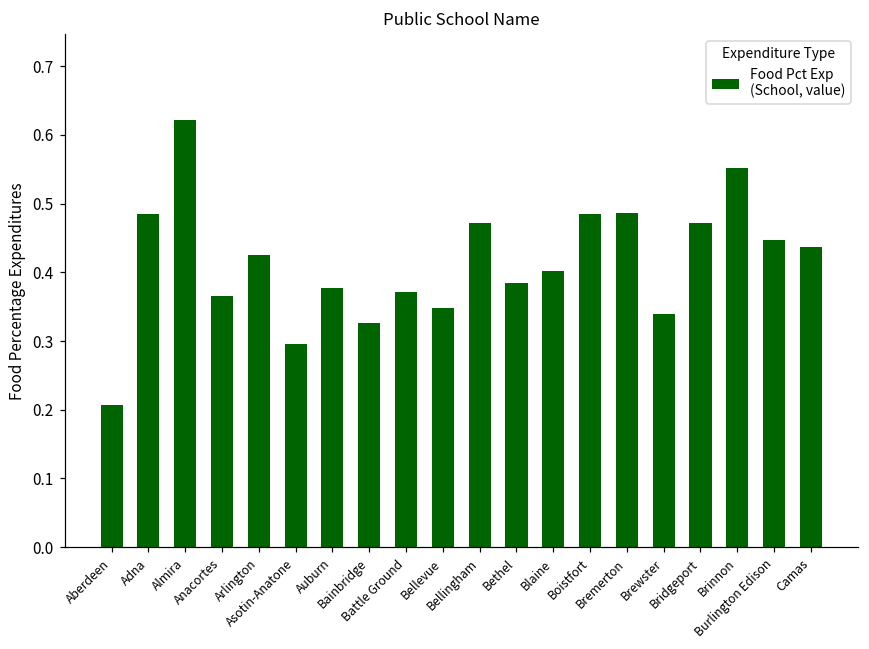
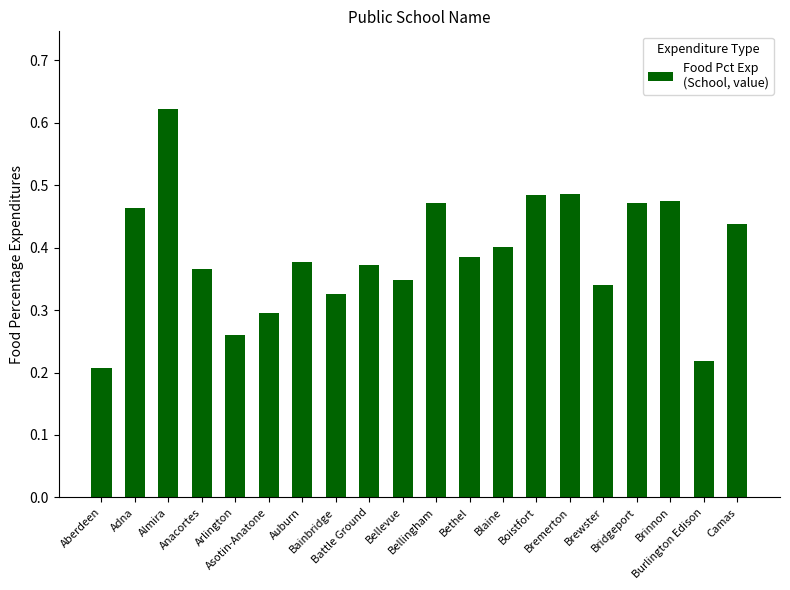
Adna: 0.48 -> 0.46
Arlington: 0.42 -> 0.26
Brinnon: 0.55 -> 0.47
Burlington Edison: 0.45 -> 0.22
